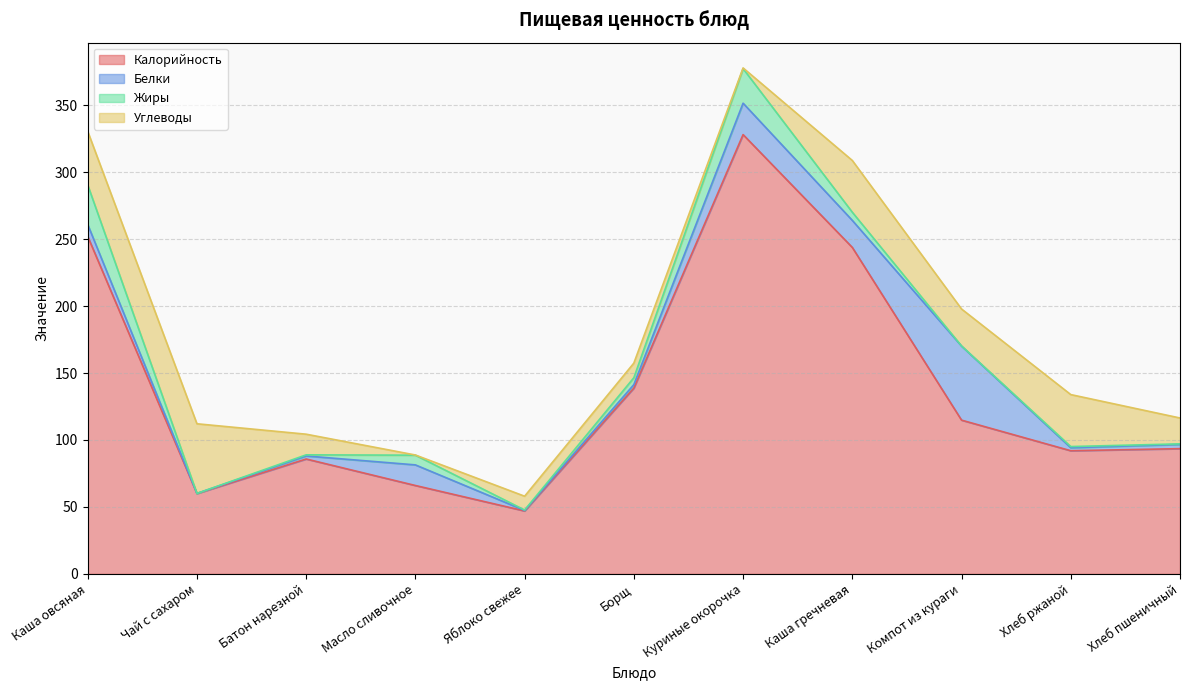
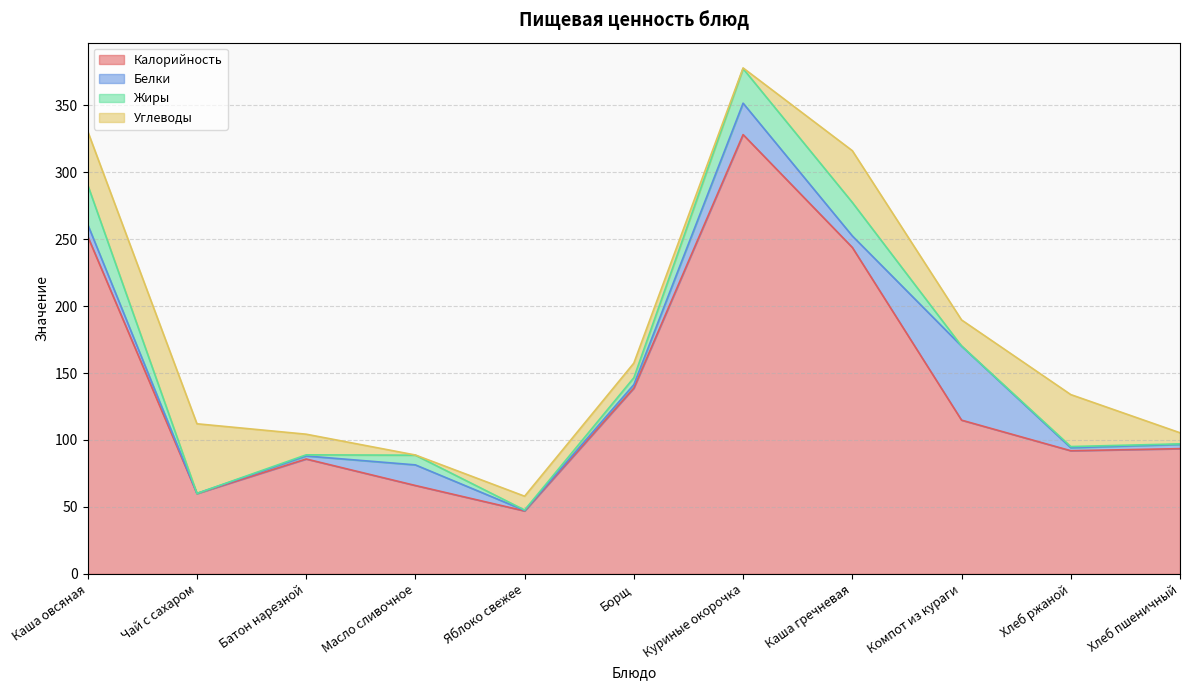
Белки, Каша гречневая: 20 -> 9
Жиры, Каша гречневая: 6 -> 25
Углеводы, Компот из кураги: 28 -> 19
Углеводы, Хлеб пшеничный: 19 -> 8
